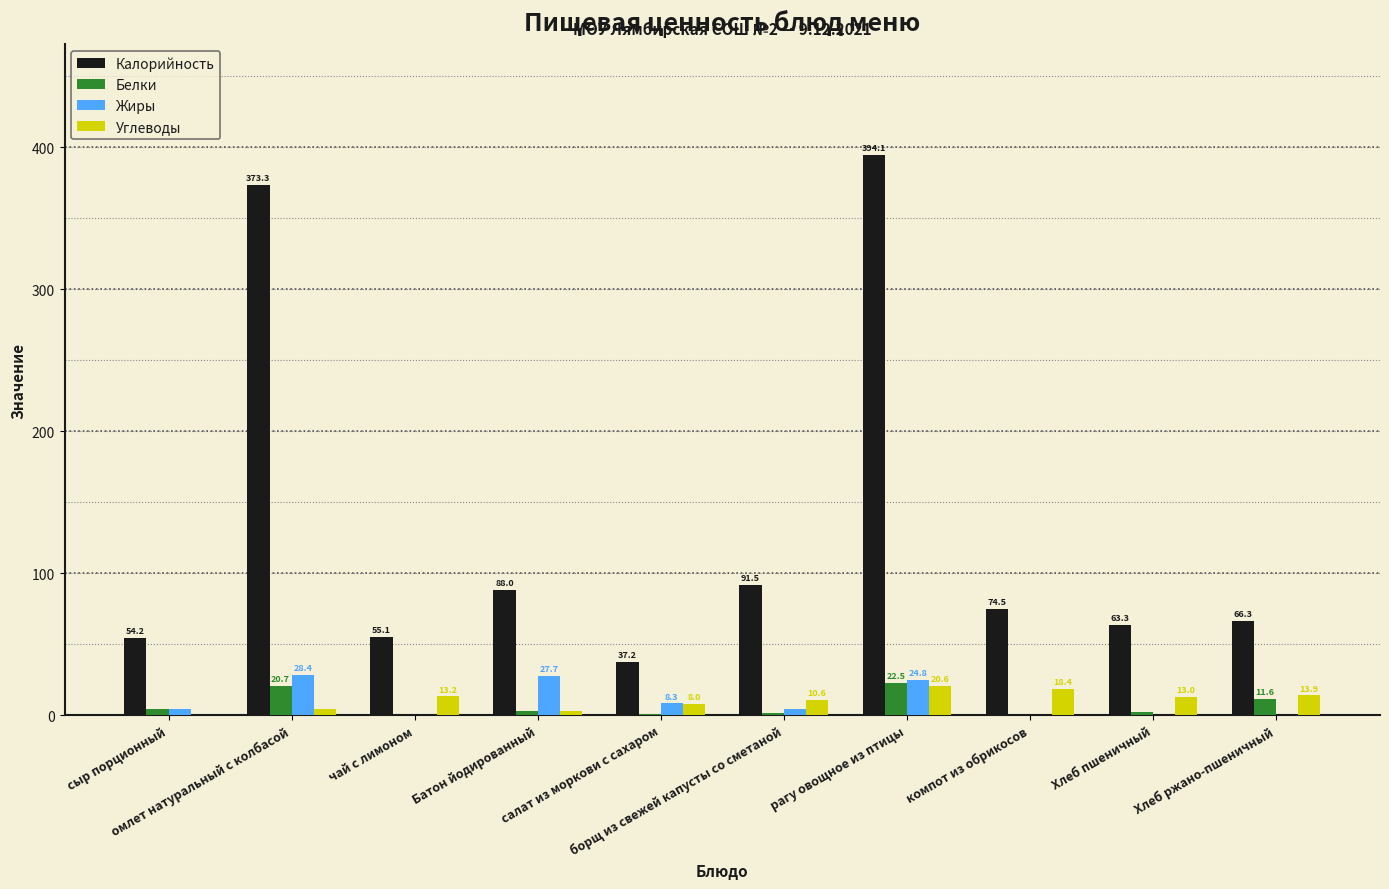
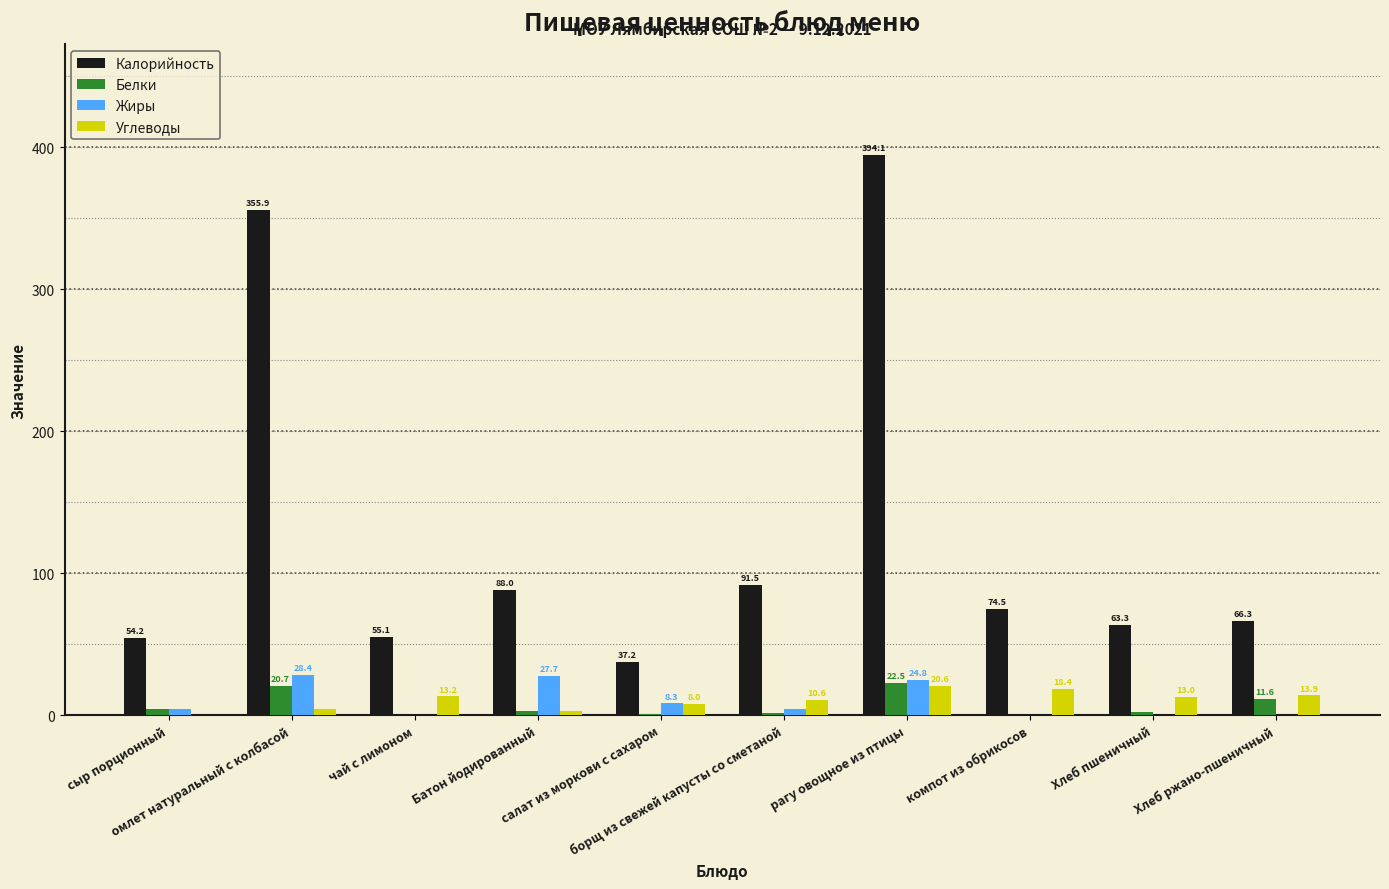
Калорийность, омлет натуральный с колбасой: 373.3 -> 355.9
